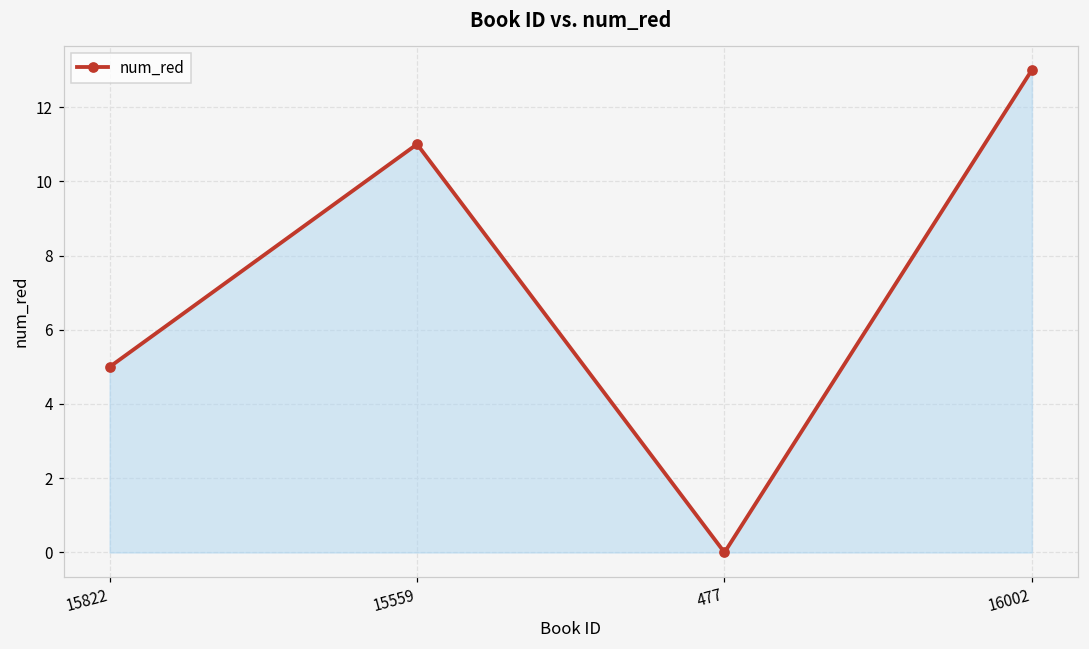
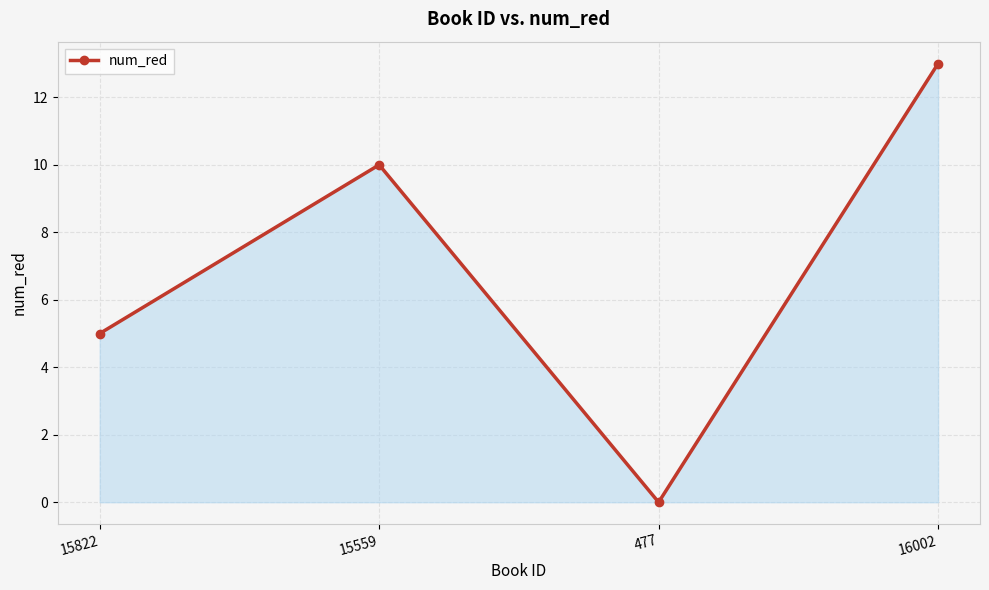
15559: 11 -> 10
